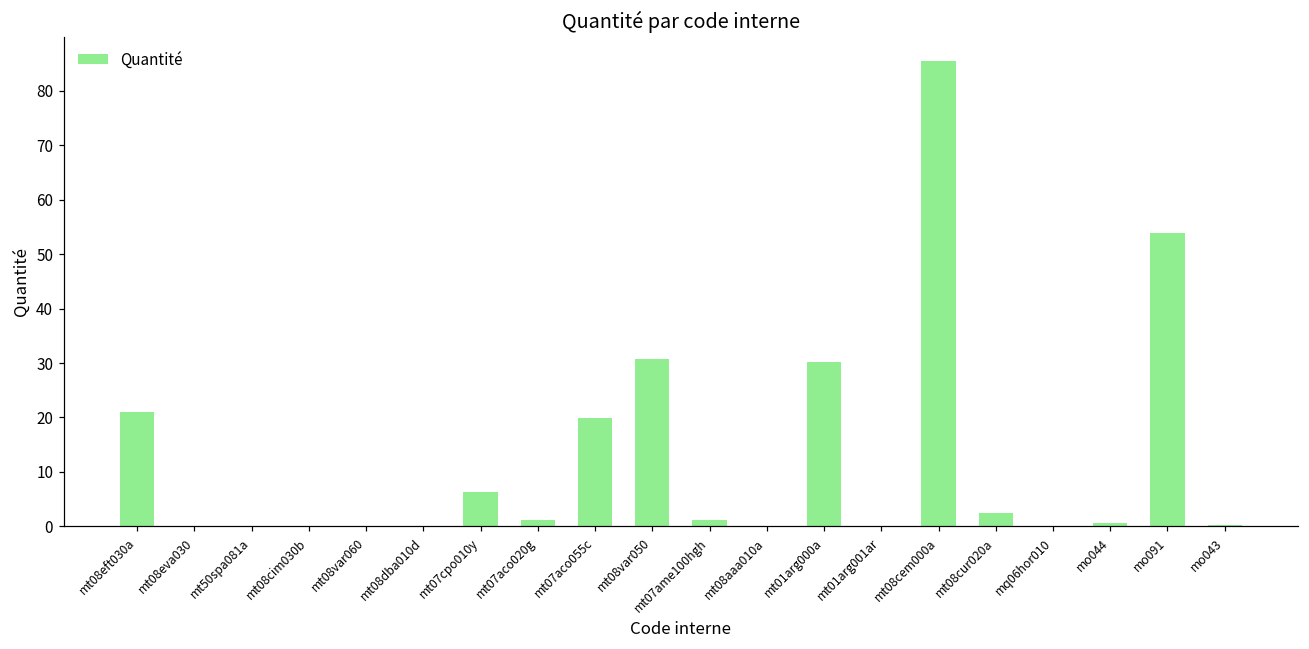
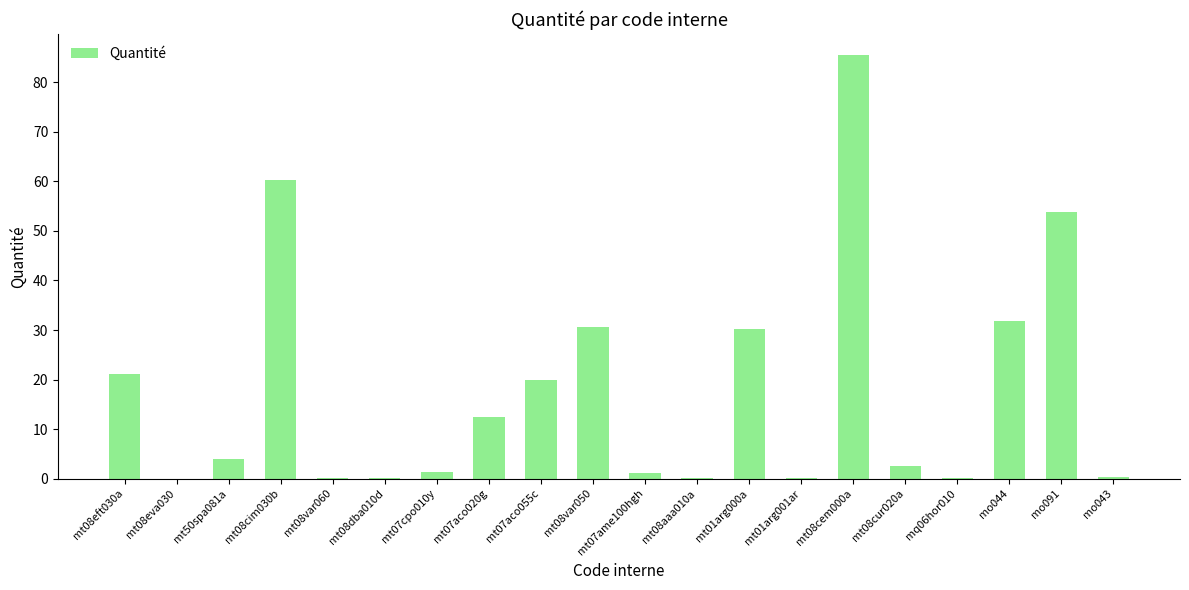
mt50spa081a: 0 -> 4
mt08cim030b: 0 -> 60
mt07cpo010y: 6 -> 1
mt07aco020g: 1 -> 13
mo044: 1 -> 32
